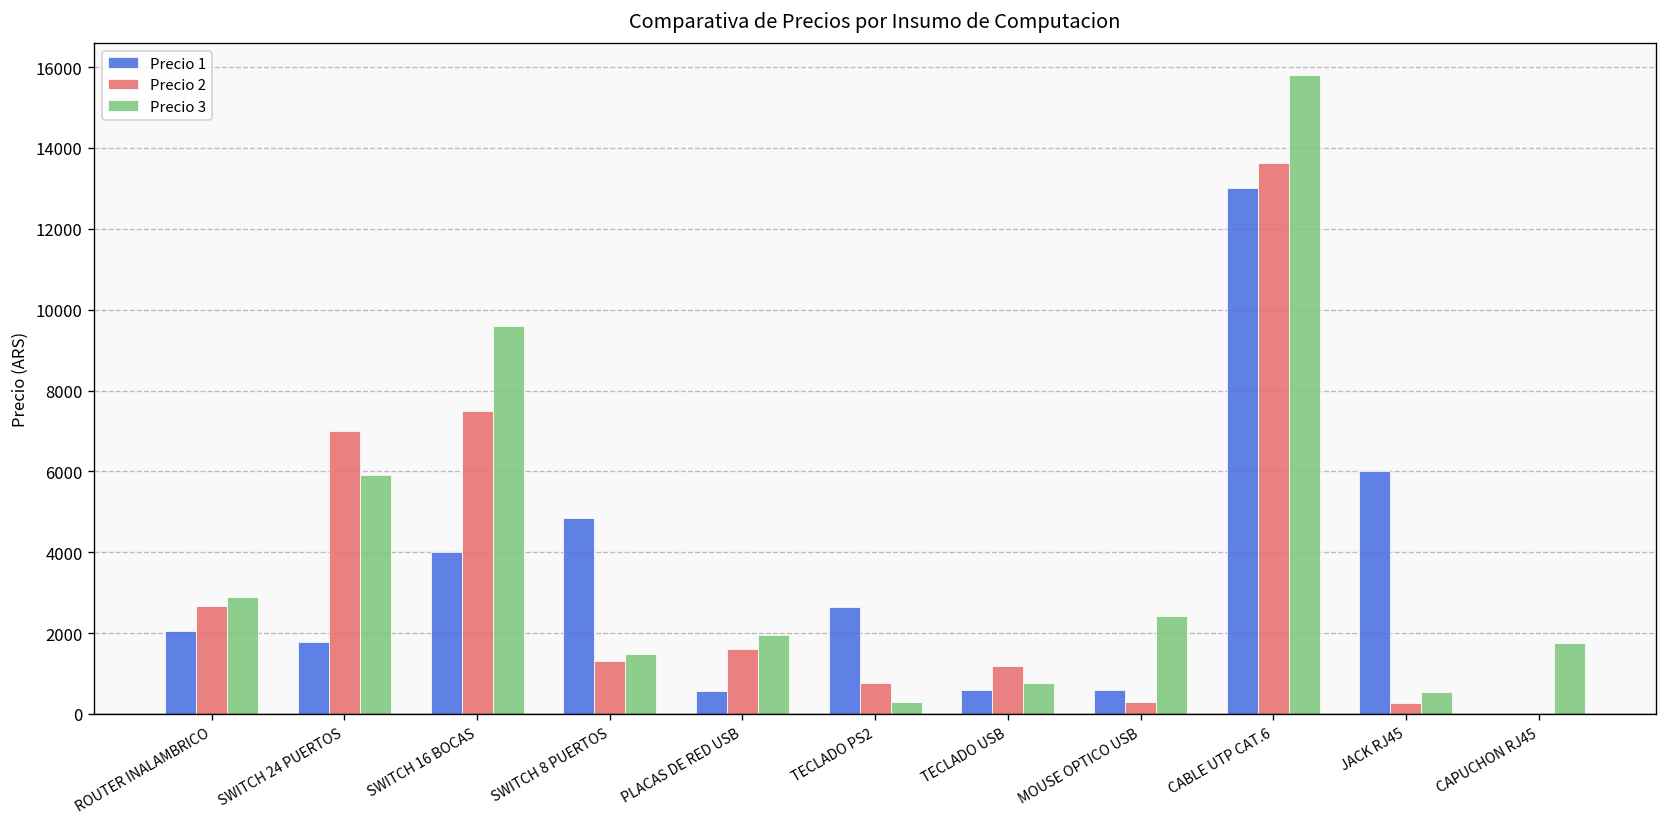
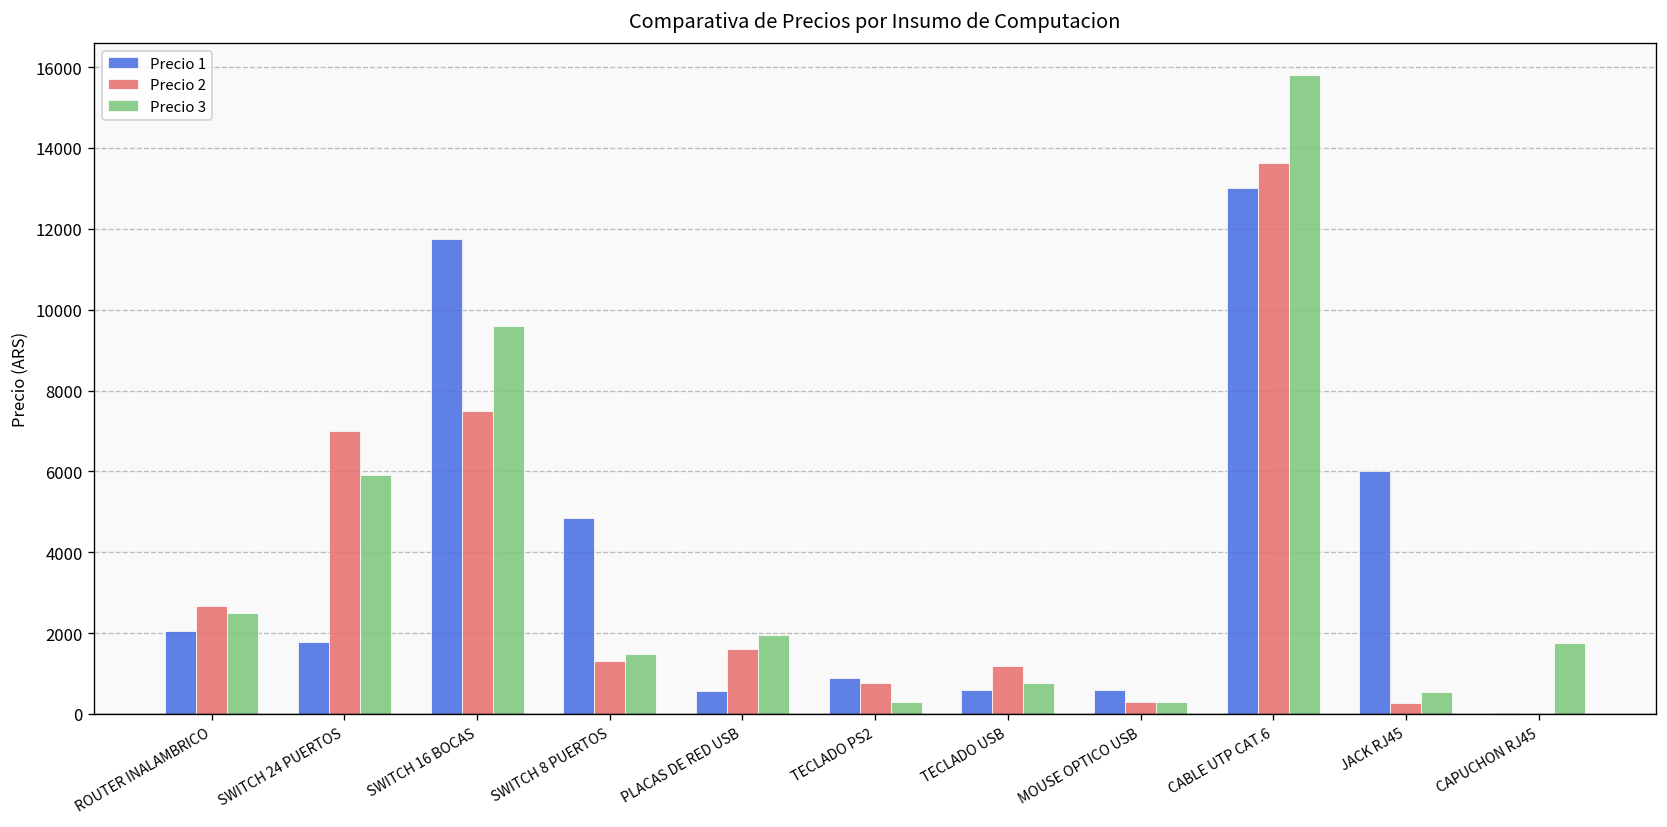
Precio 3, ROUTER INALAMBRICO: 2900 -> 2500
Precio 1, SWITCH 16 BOCAS: 4000 -> 11800
Precio 1, TECLADO PS2: 2600 -> 900
Precio 3, MOUSE OPTICO USB: 2400 -> 300
